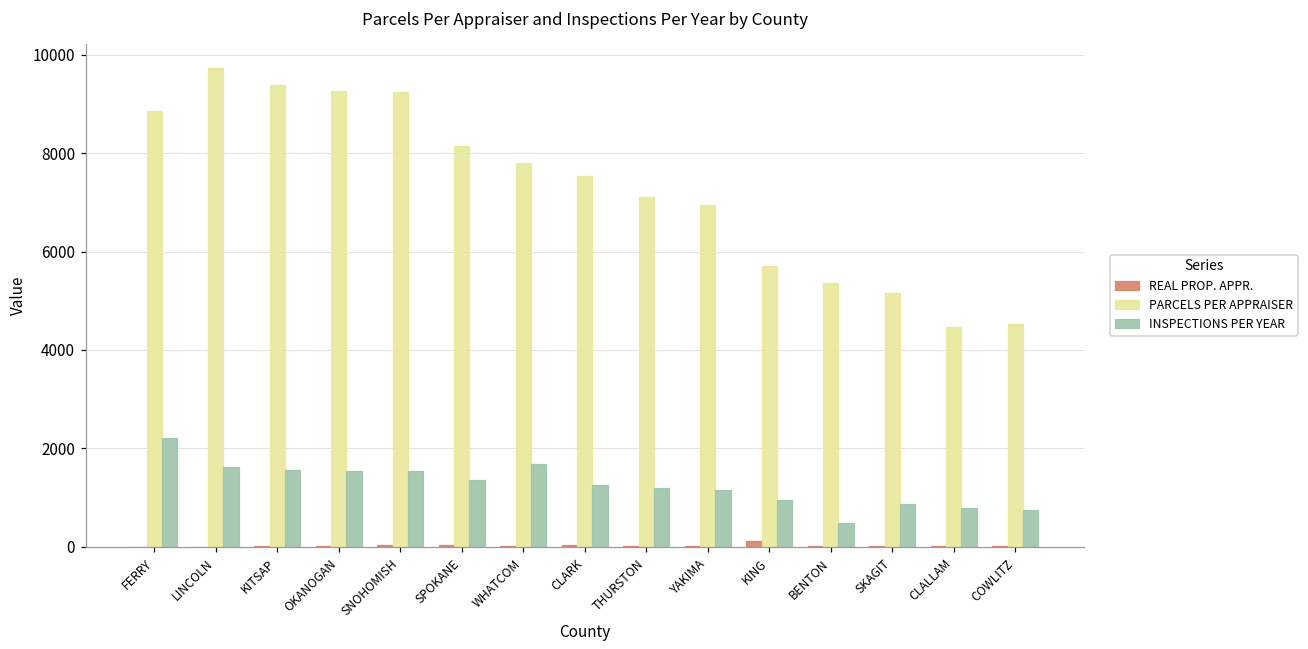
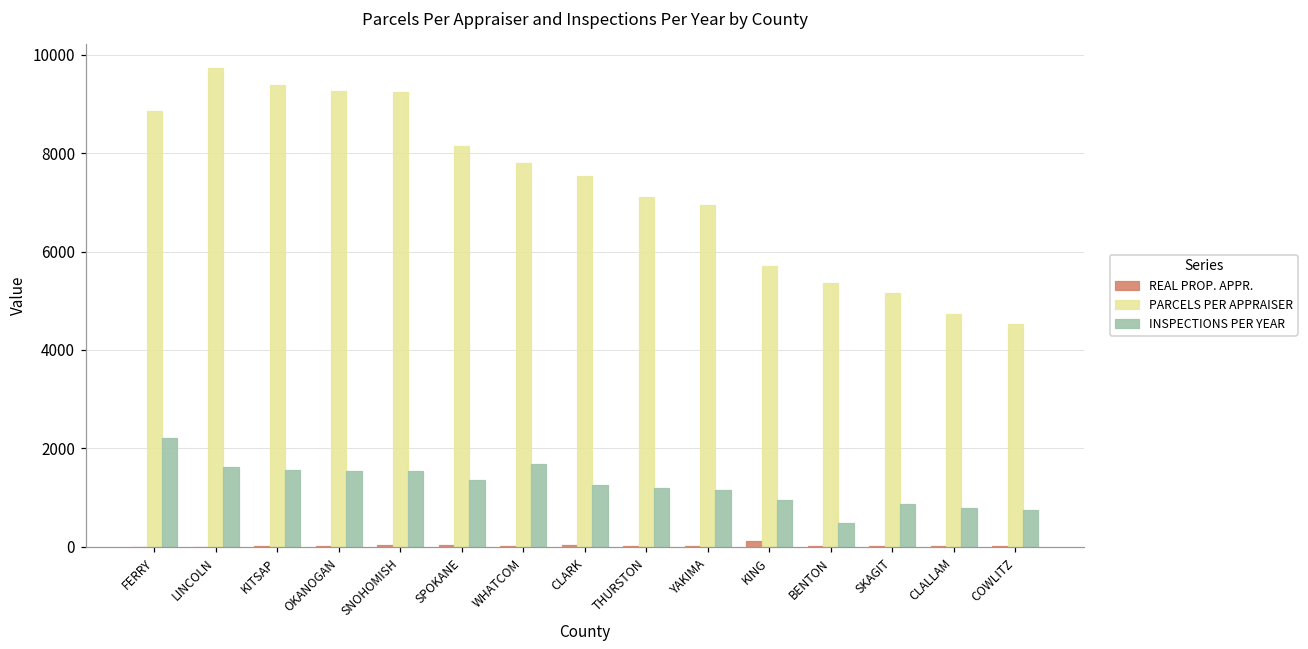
PARCELS PER APPRAISER, CLALLAM: 4500 -> 4700
